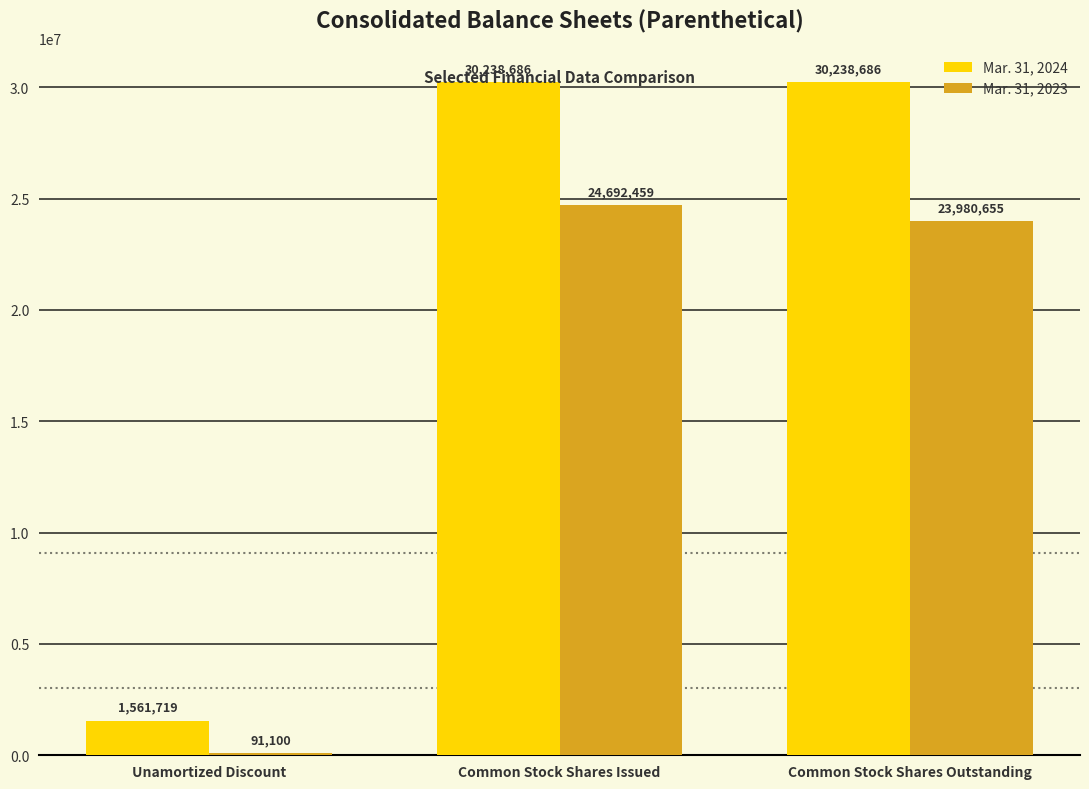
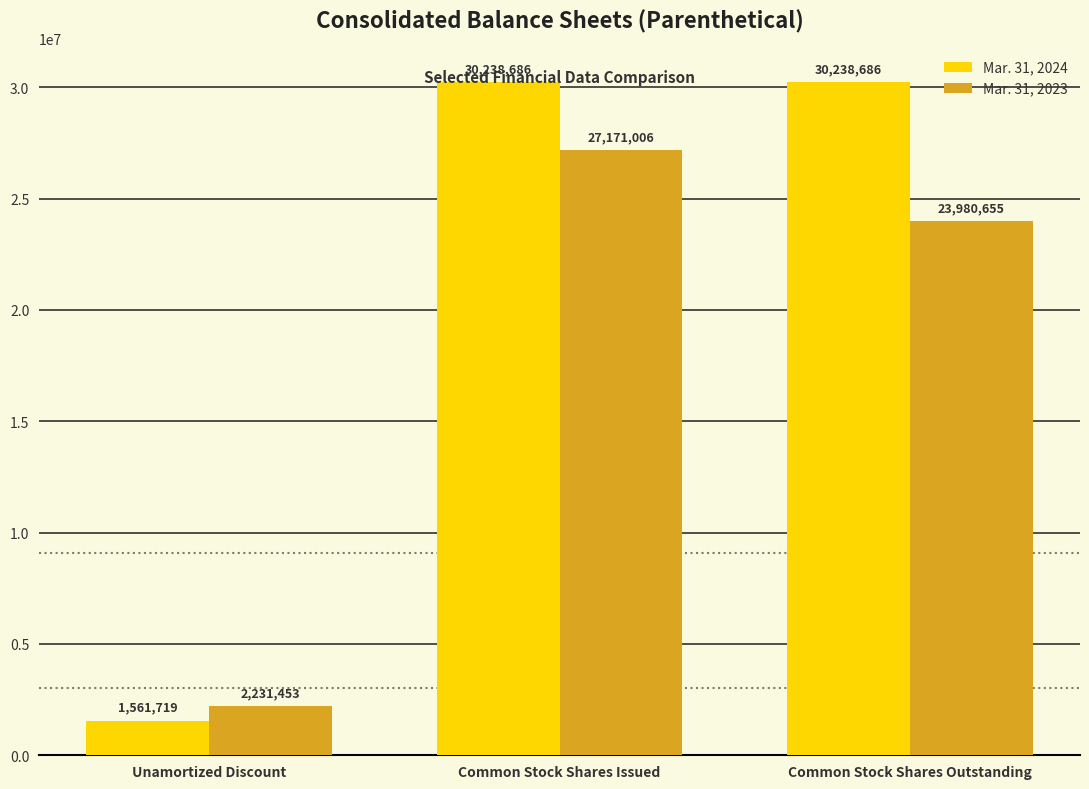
Mar. 31, 2023, Unamortized Discount: 91,100 -> 2,231,453
Mar. 31, 2023, Common Stock Shares Issued: 24,692,459 -> 27,171,006
